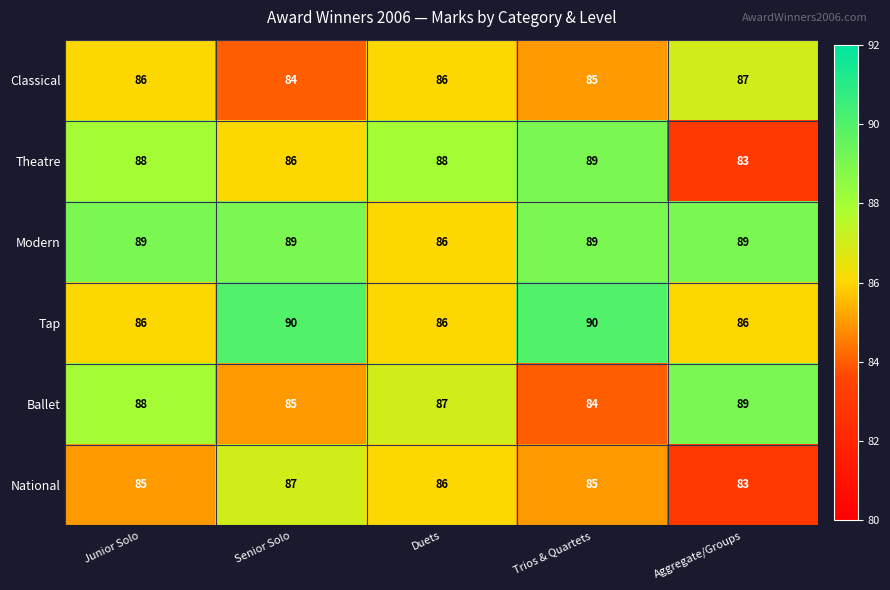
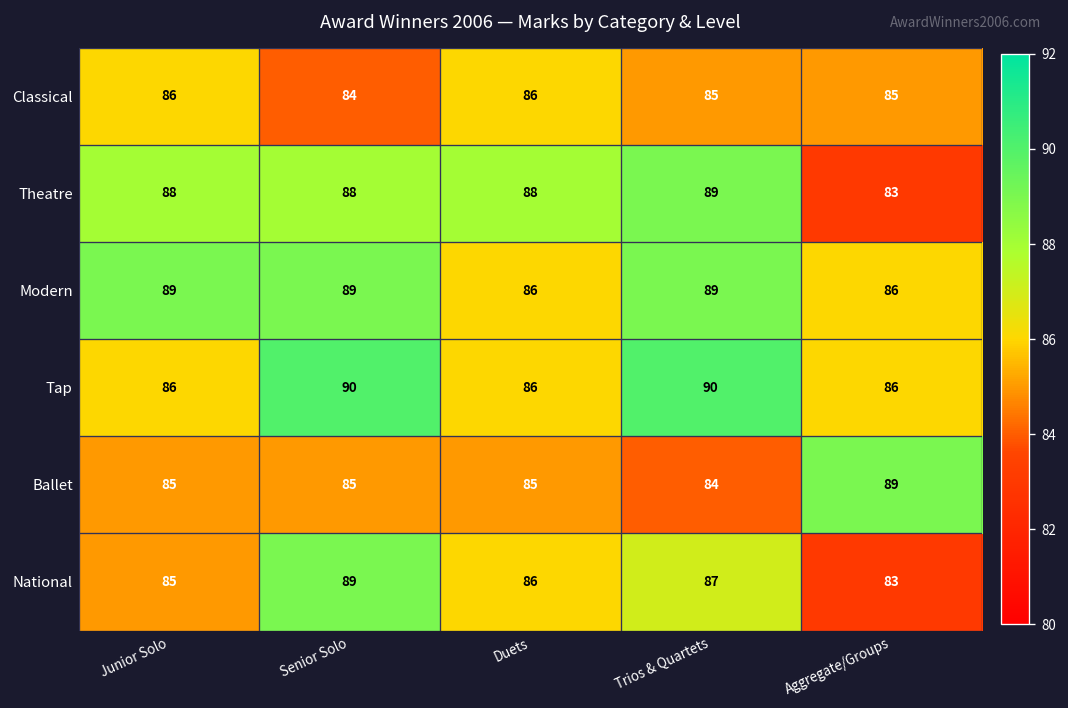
Classical, Aggregate/Groups: 87 -> 85
Theatre, Senior Solo: 86 -> 88
Modern, Aggregate/Groups: 89 -> 86
Ballet, Junior Solo: 88 -> 85
Ballet, Duets: 87 -> 85
National, Senior Solo: 87 -> 89
National, Trios & Quartets: 85 -> 87
